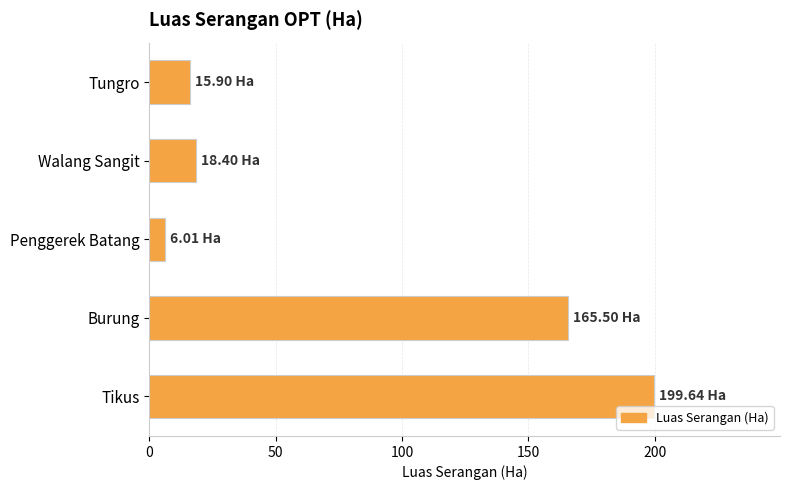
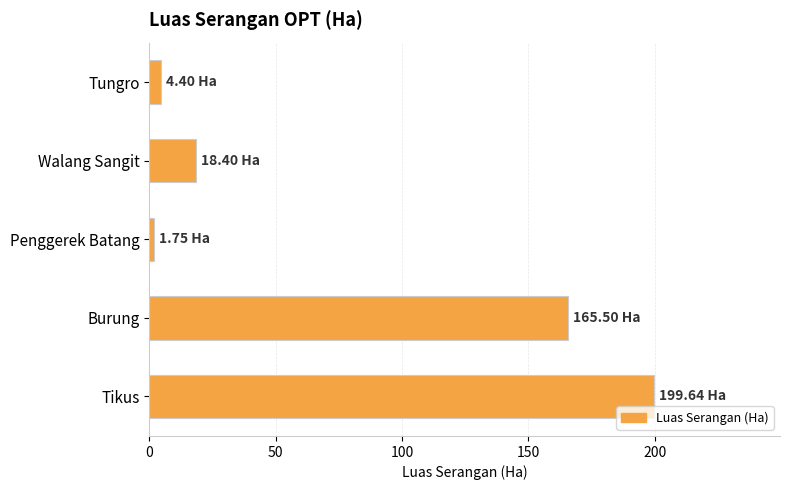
Tungro: 15.90 -> 4.40
Penggerek Batang: 6.01 -> 1.75
